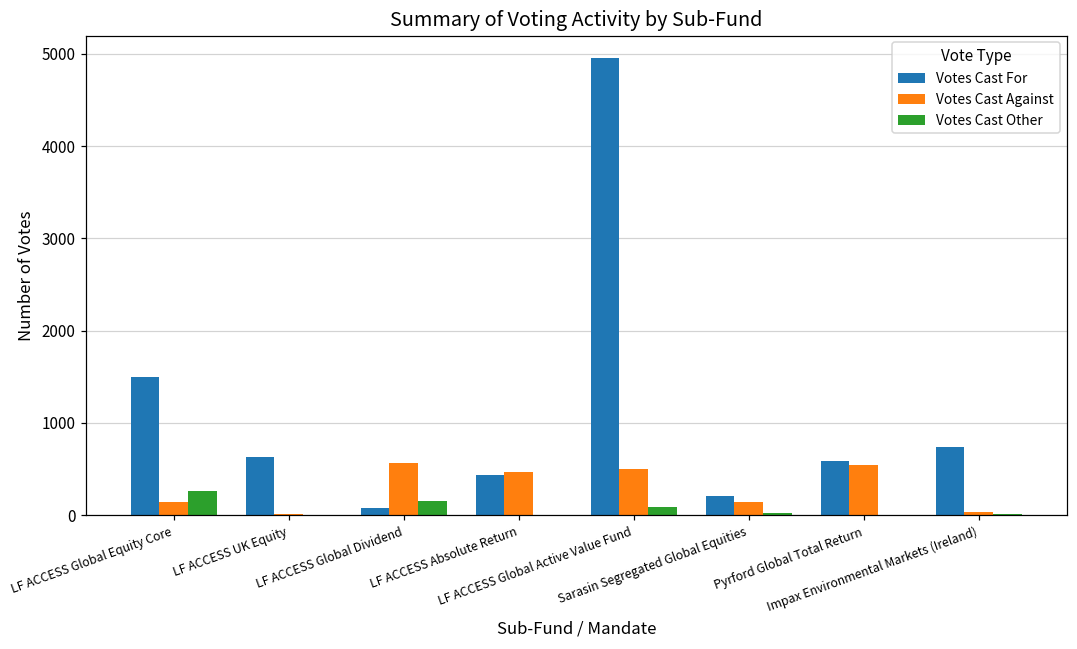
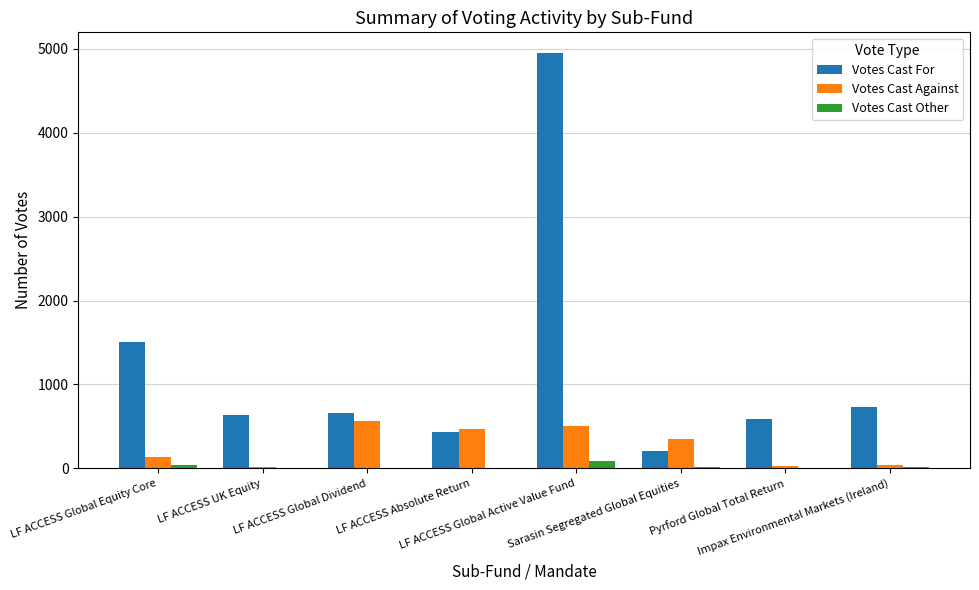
Votes Cast Other, LF ACCESS Global Equity Core: 300 -> 0
Votes Cast For, LF ACCESS Global Dividend: 100 -> 700
Votes Cast Other, LF ACCESS Global Dividend: 200 -> 0
Votes Cast Against, Sarasin Segregated Global Equities: 100 -> 300
Votes Cast Against, Pyrford Global Total Return: 500 -> 0
